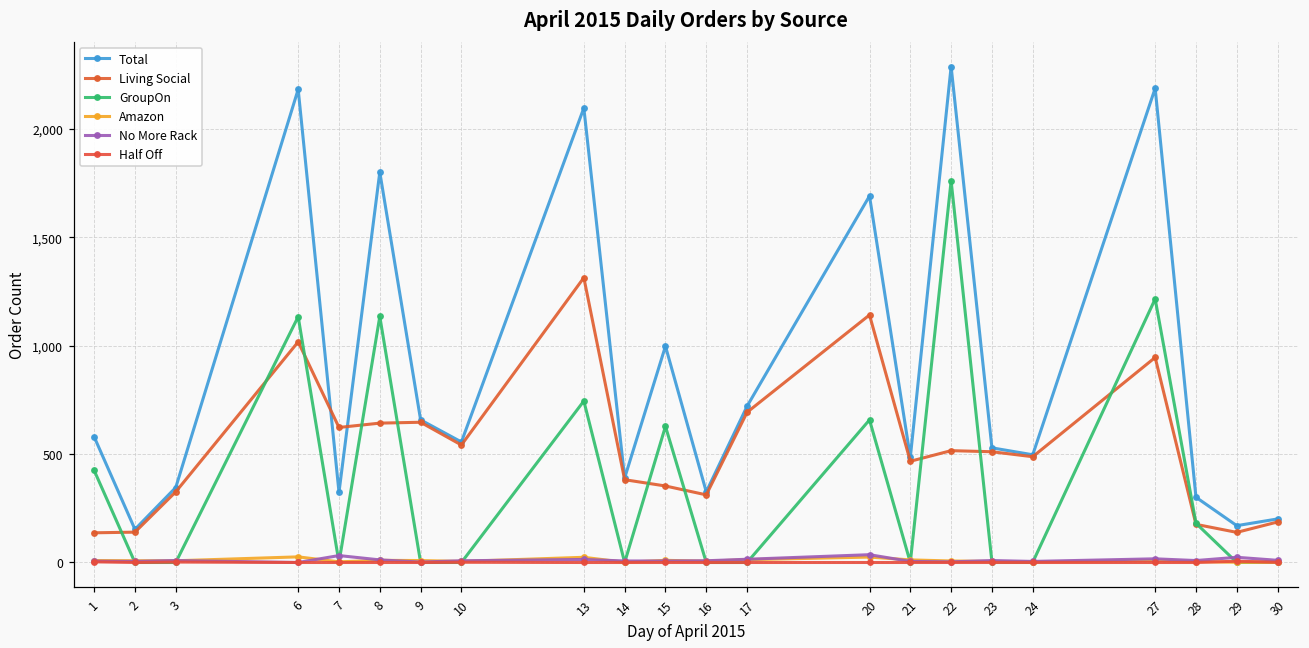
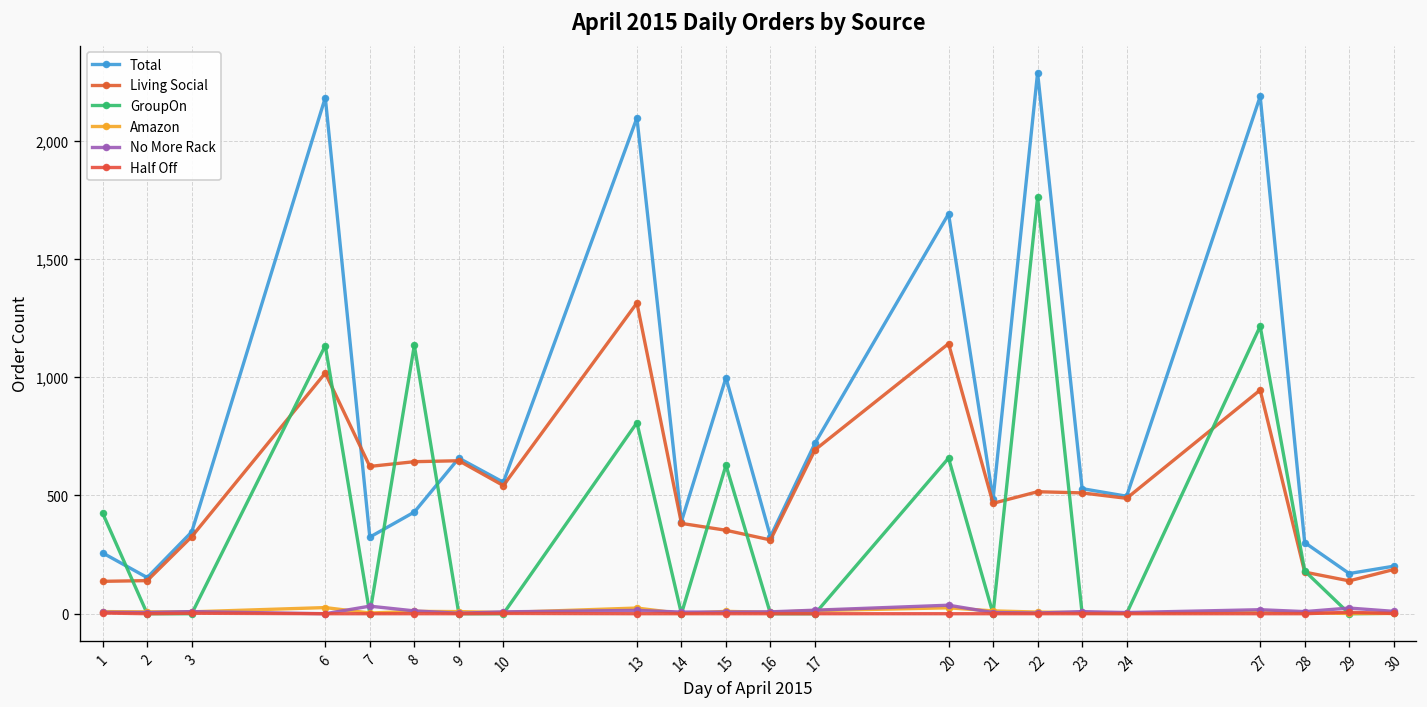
Total, 1: 580 -> 260
Total, 8: 1,800 -> 430
GroupOn, 13: 750 -> 810
